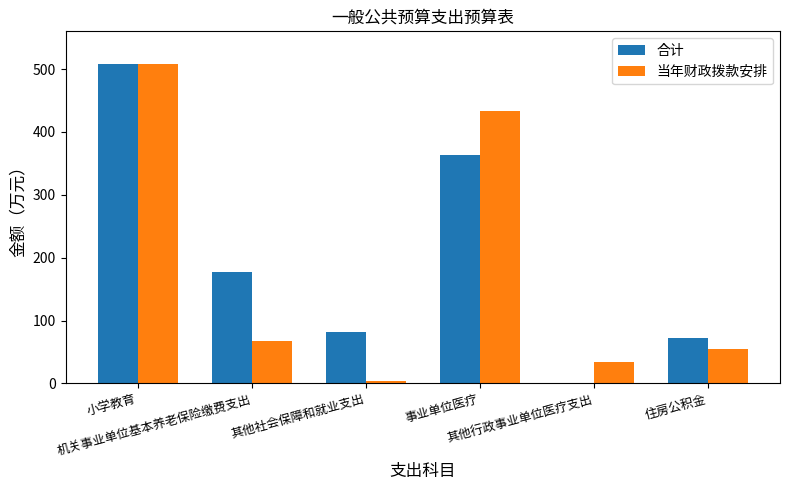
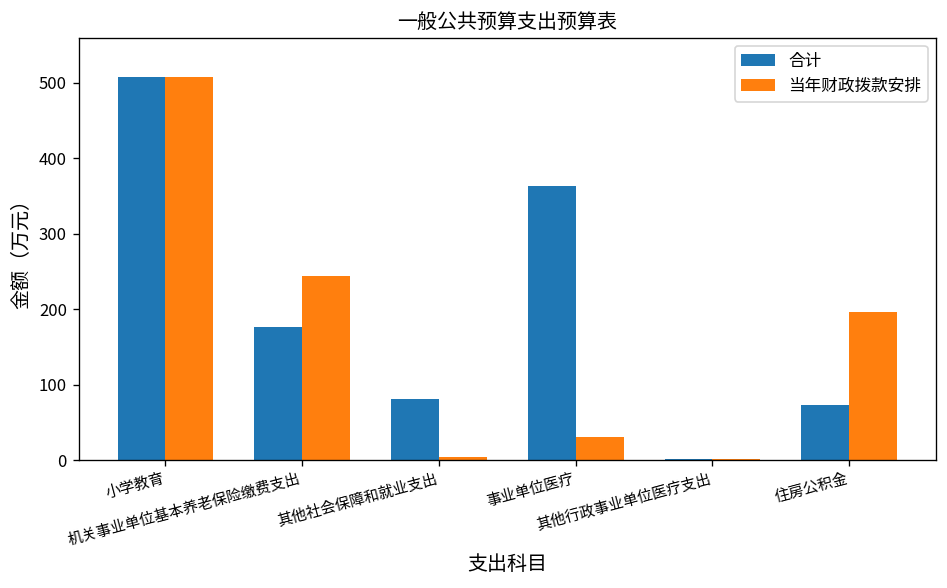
当年财政拨款安排, 机关事业单位基本养老保险缴费支出: 70 -> 240
当年财政拨款安排, 事业单位医疗: 430 -> 30
当年财政拨款安排, 其他行政事业单位医疗支出: 30 -> 0
当年财政拨款安排, 住房公积金: 60 -> 200
